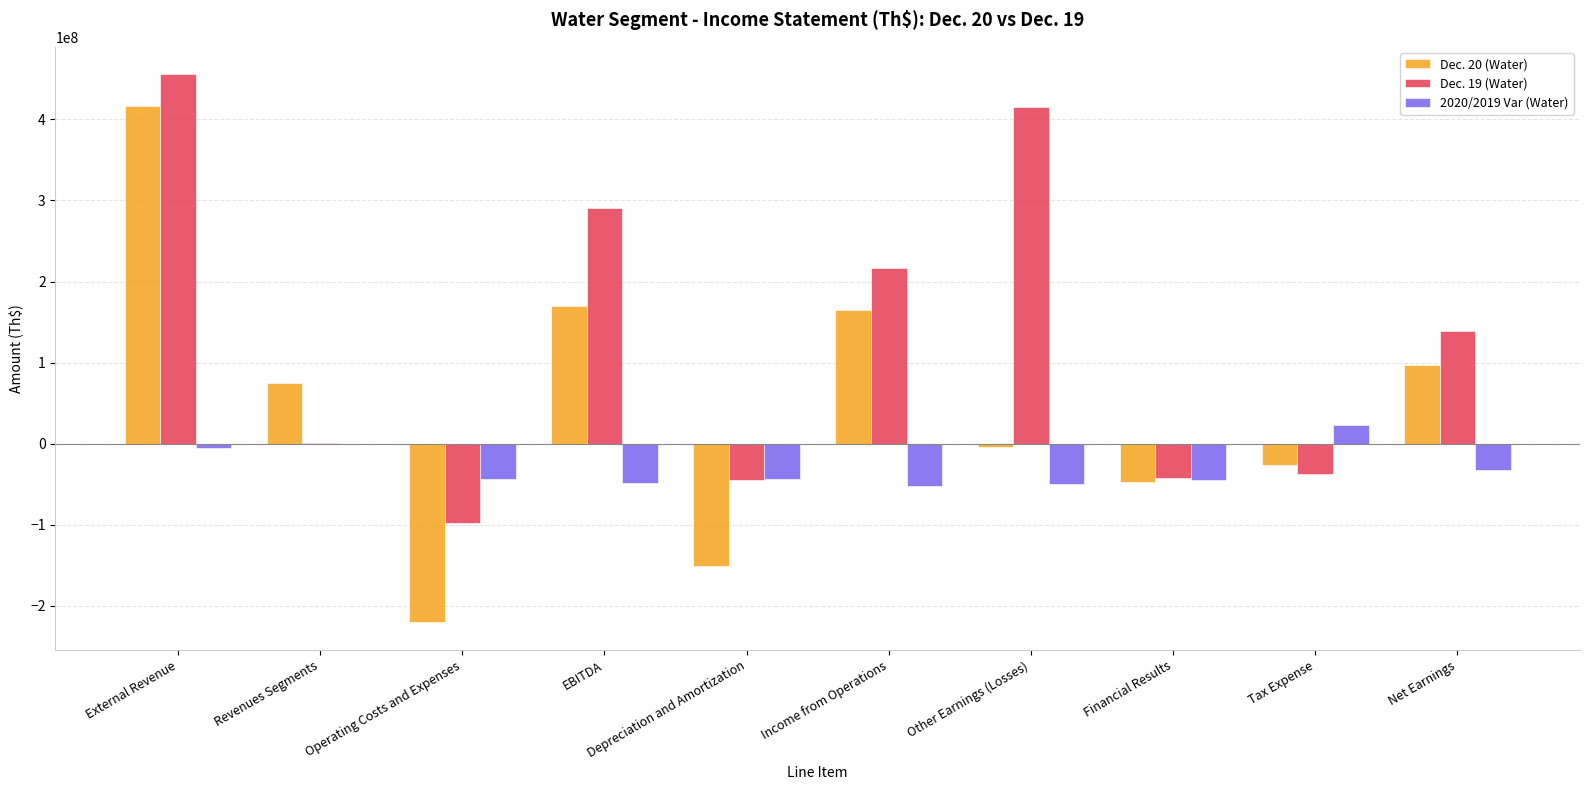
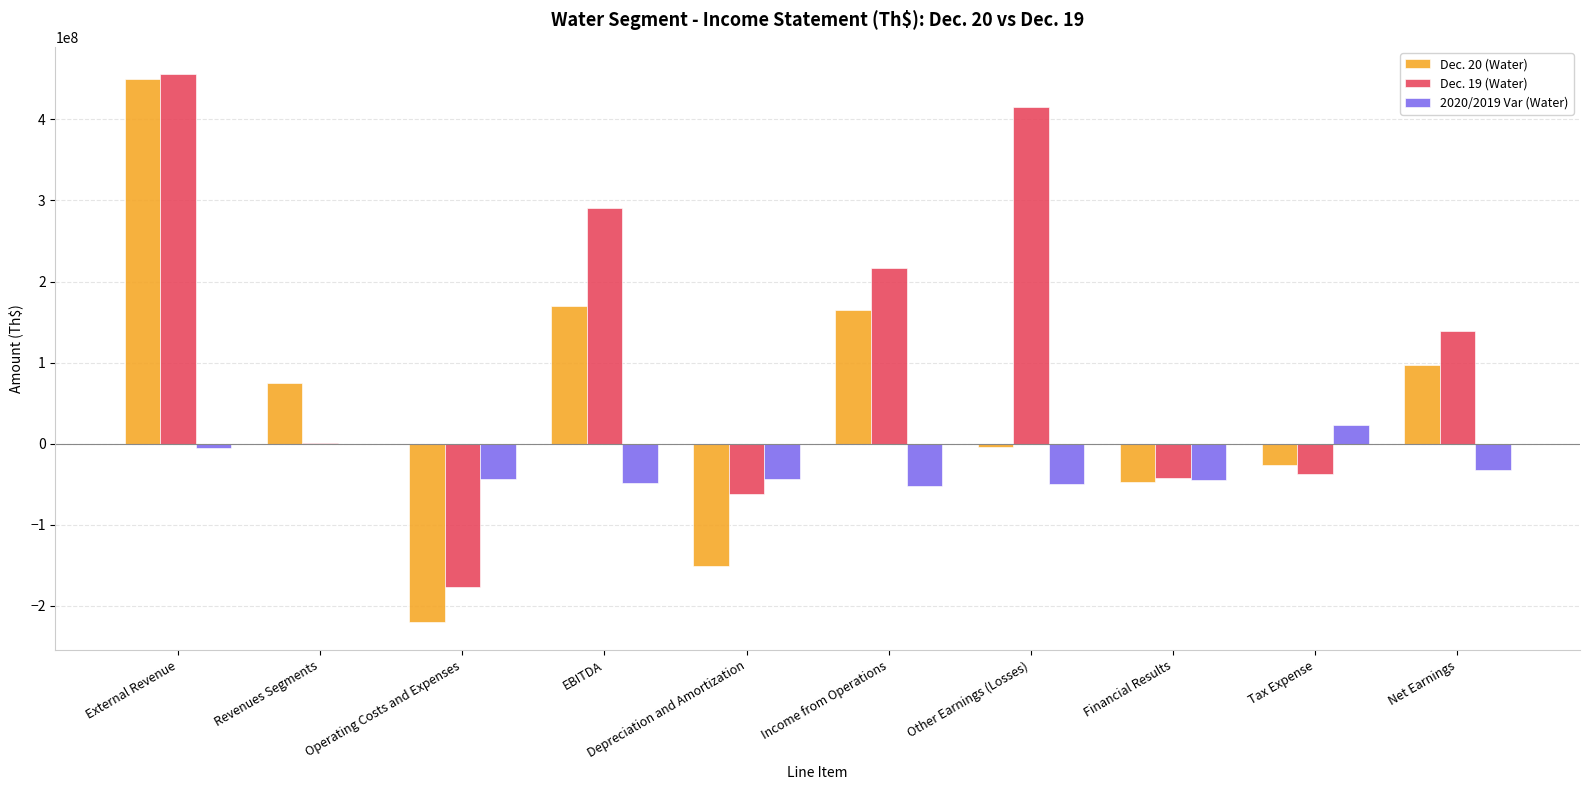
Dec. 20 (Water), External Revenue: 420000000 -> 450000000
Dec. 19 (Water), Operating Costs and Expenses: -100000000 -> -180000000
Dec. 19 (Water), Depreciation and Amortization: -40000000 -> -60000000
